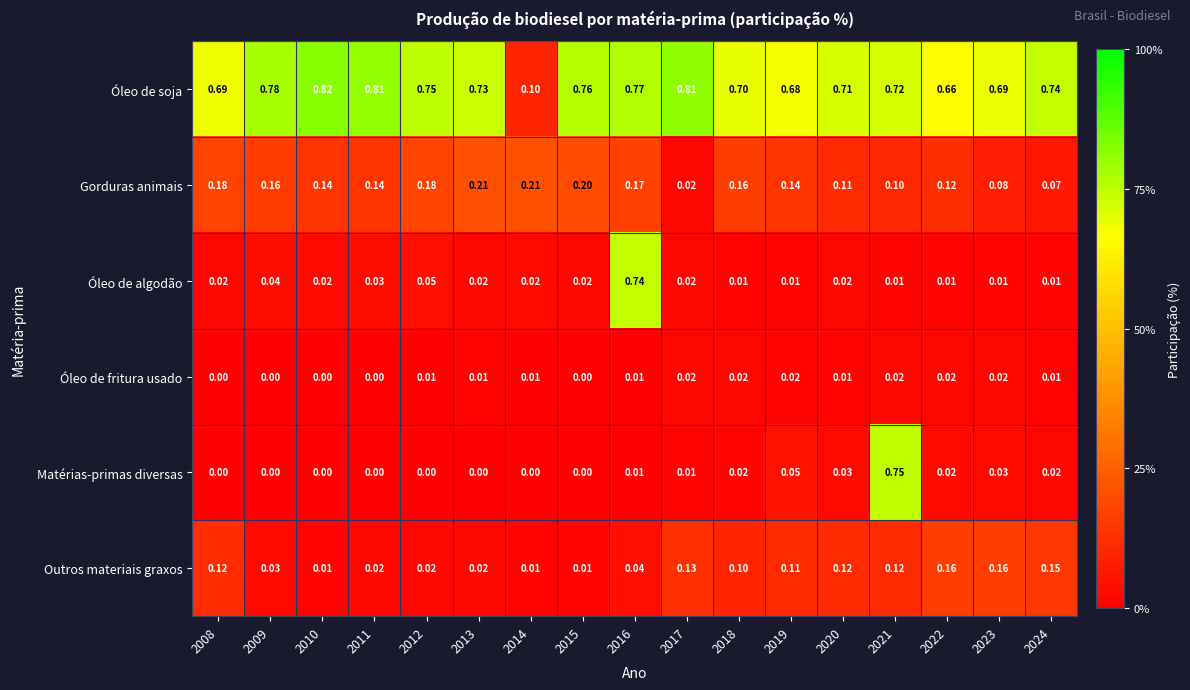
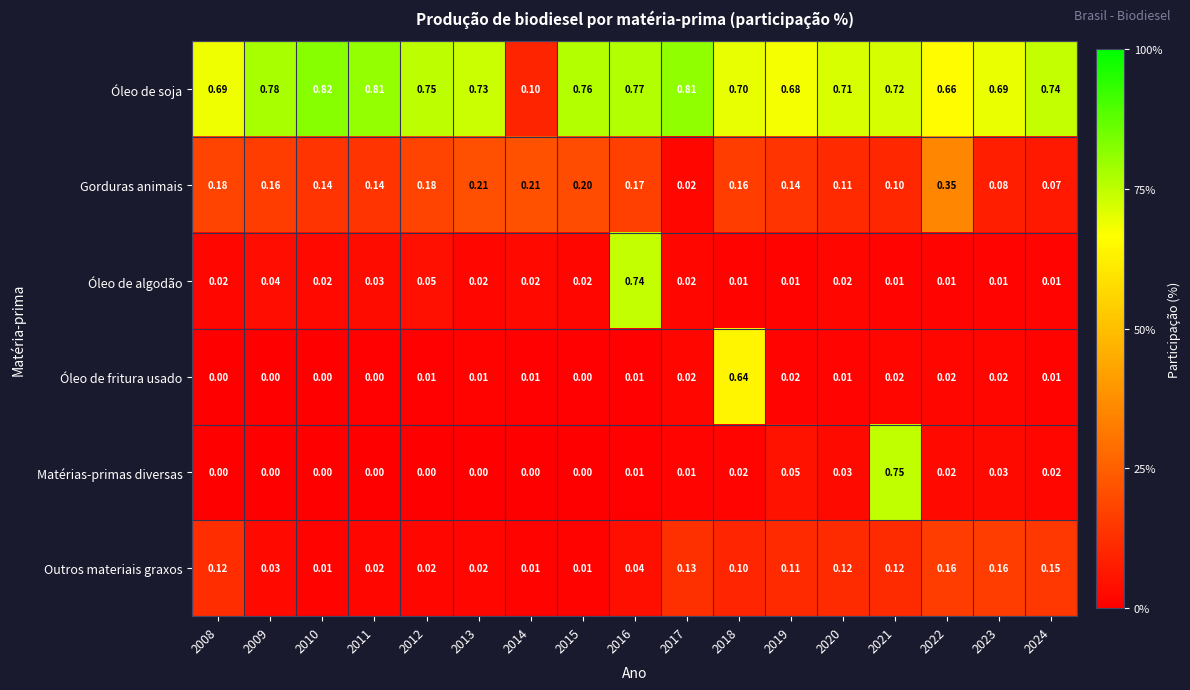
Gorduras animais, 2022: 0.12 -> 0.35
Óleo de fritura usado, 2018: 0.02 -> 0.64
